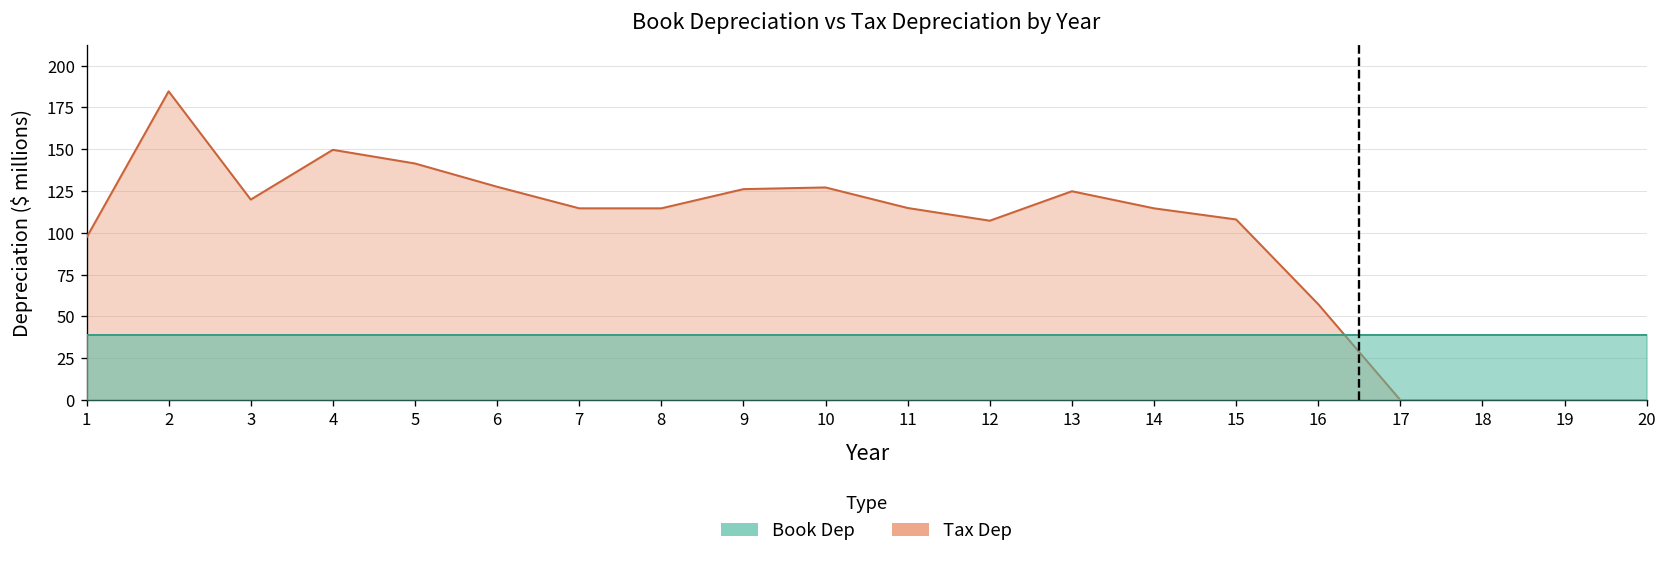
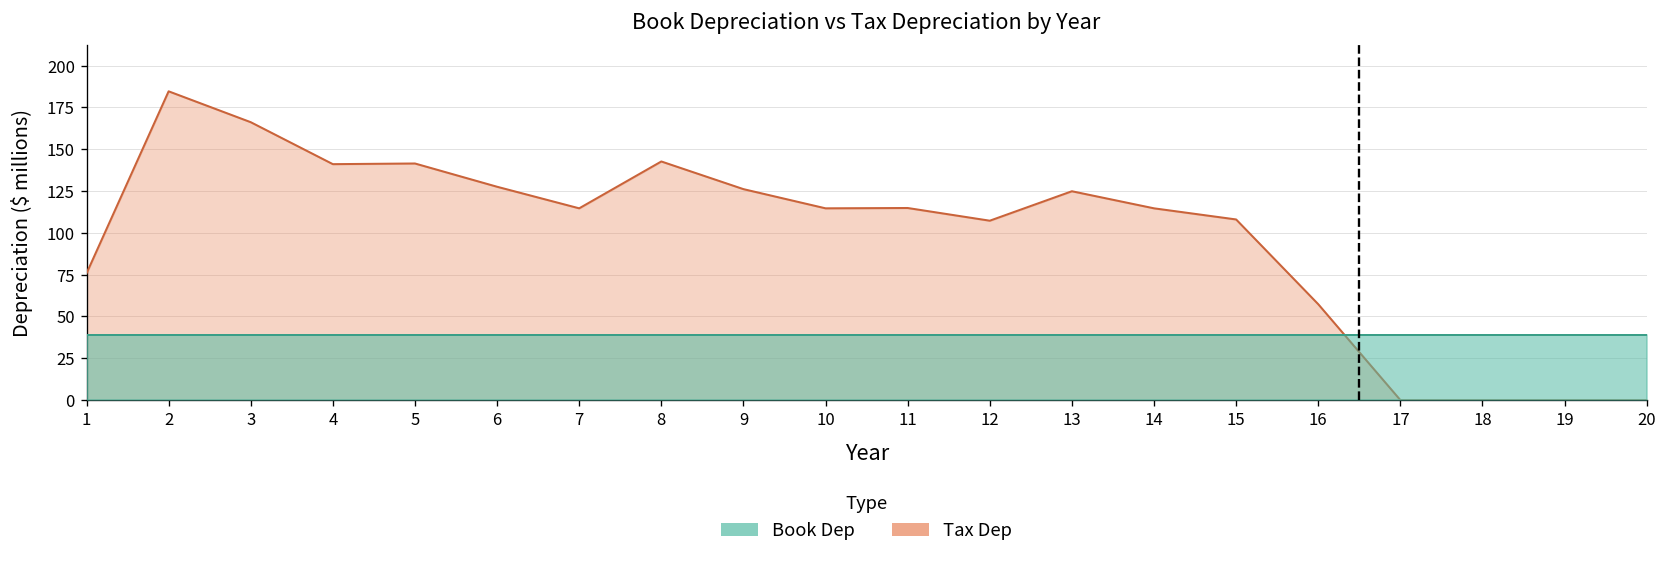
Tax Dep, 1: 97 -> 76
Tax Dep, 3: 120 -> 166
Tax Dep, 4: 150 -> 141
Tax Dep, 8: 115 -> 143
Tax Dep, 10: 127 -> 115
